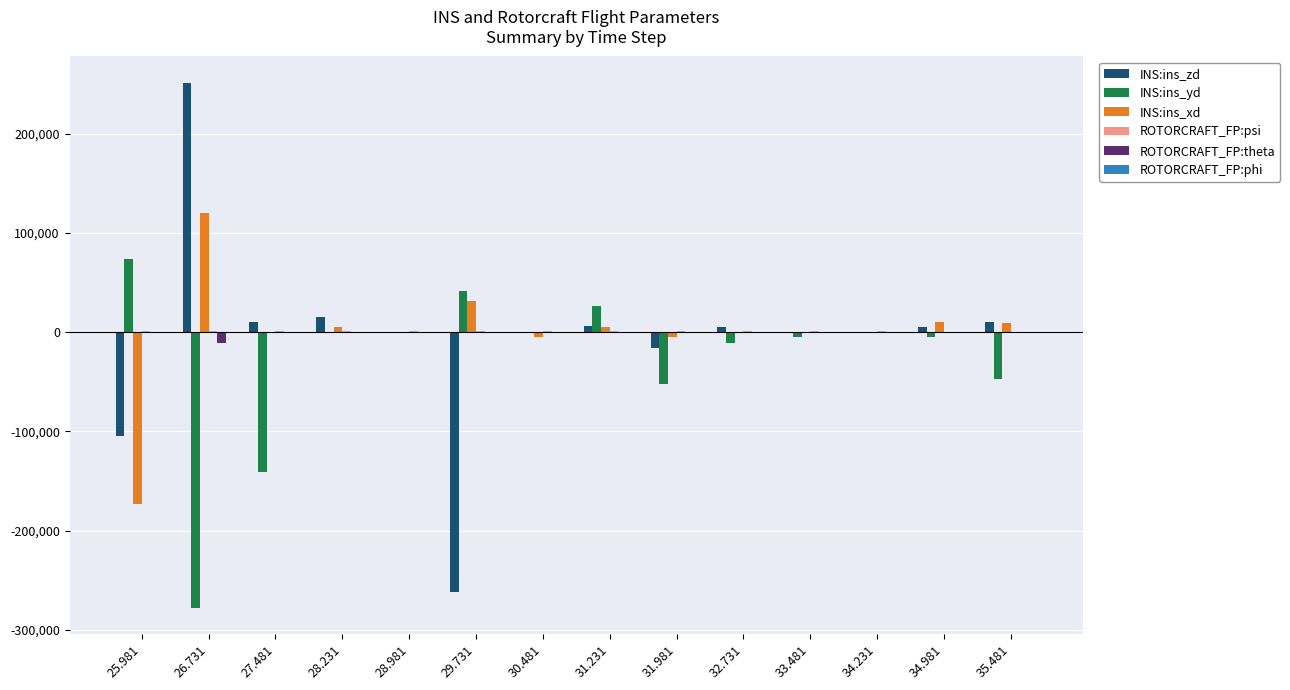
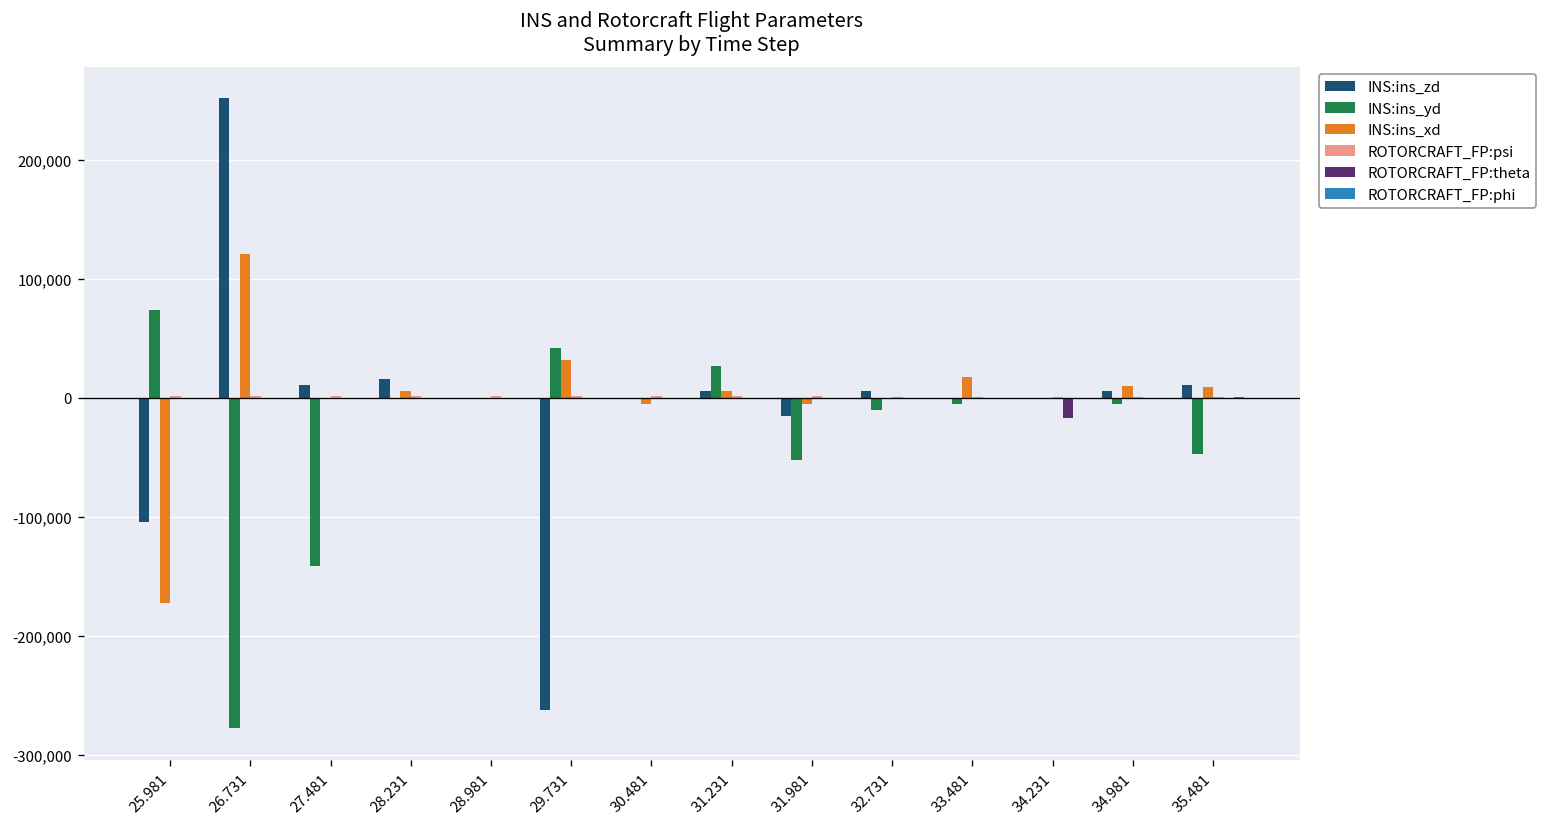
ROTORCRAFT_FP:theta, 26.731: -10,000 -> 0
INS:ins_xd, 33.481: 0 -> 20,000
ROTORCRAFT_FP:theta, 34.231: 0 -> -20,000
